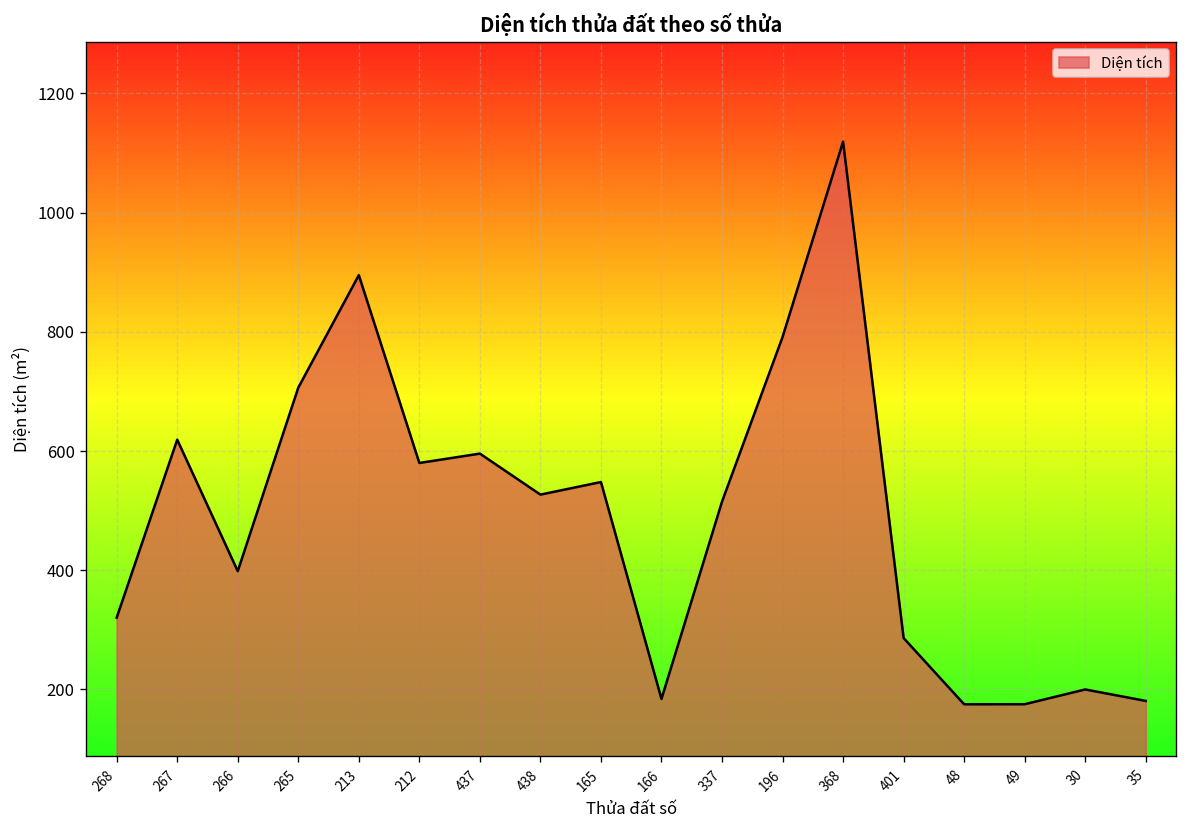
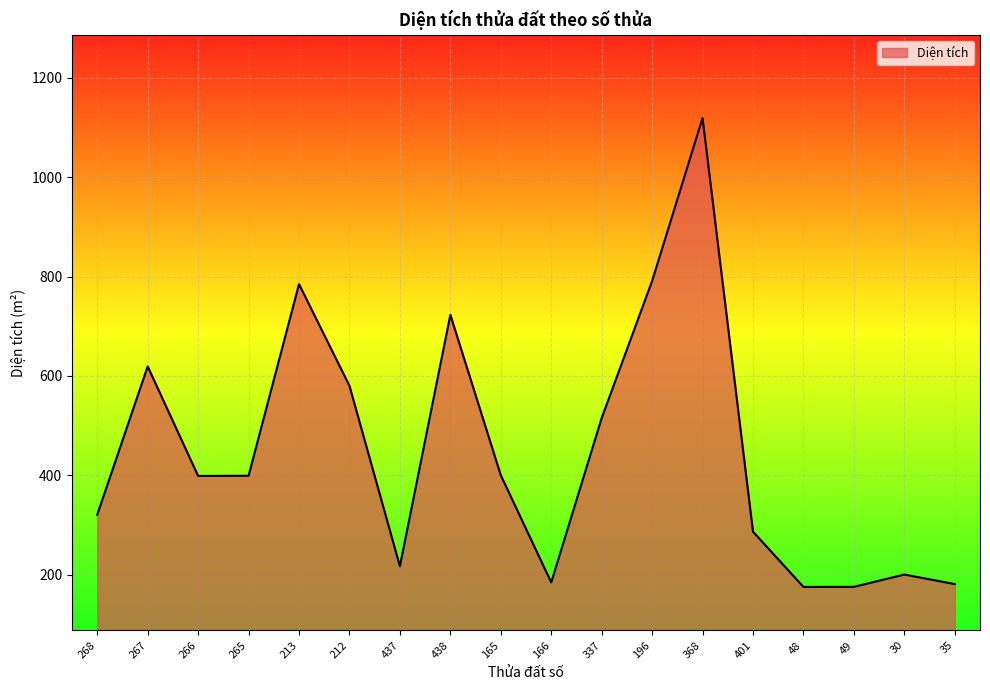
265: 710 -> 400
213: 900 -> 780
437: 600 -> 220
438: 530 -> 720
165: 550 -> 400
